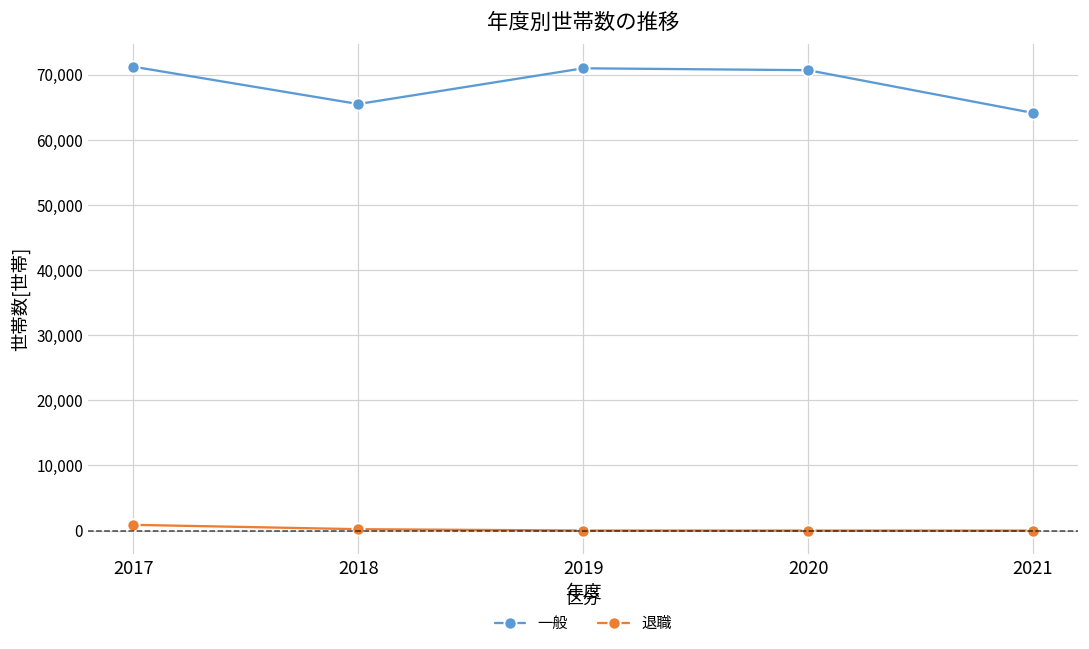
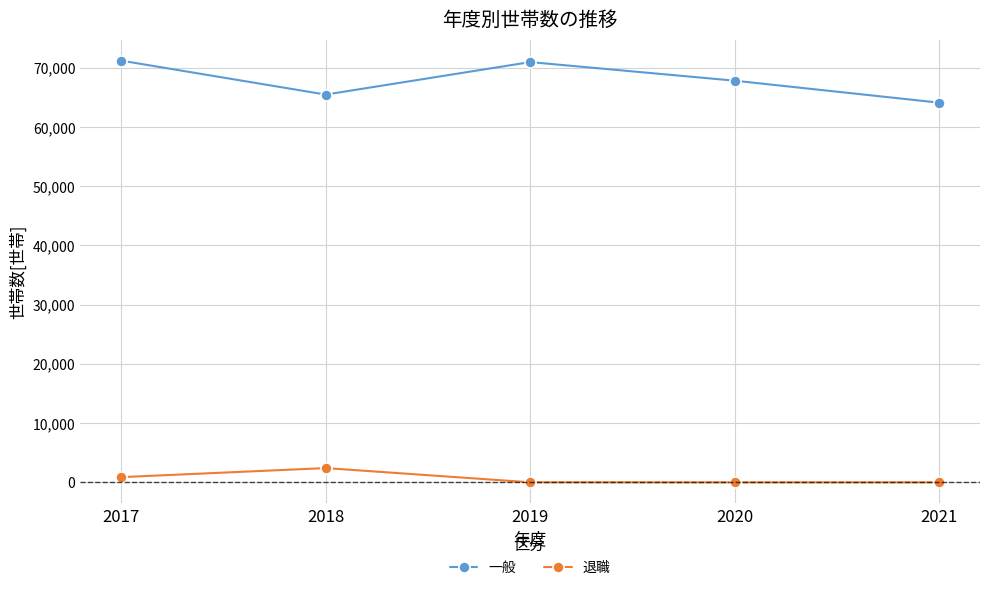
退職, 2018: 0 -> 2,000
一般, 2020: 71,000 -> 68,000
